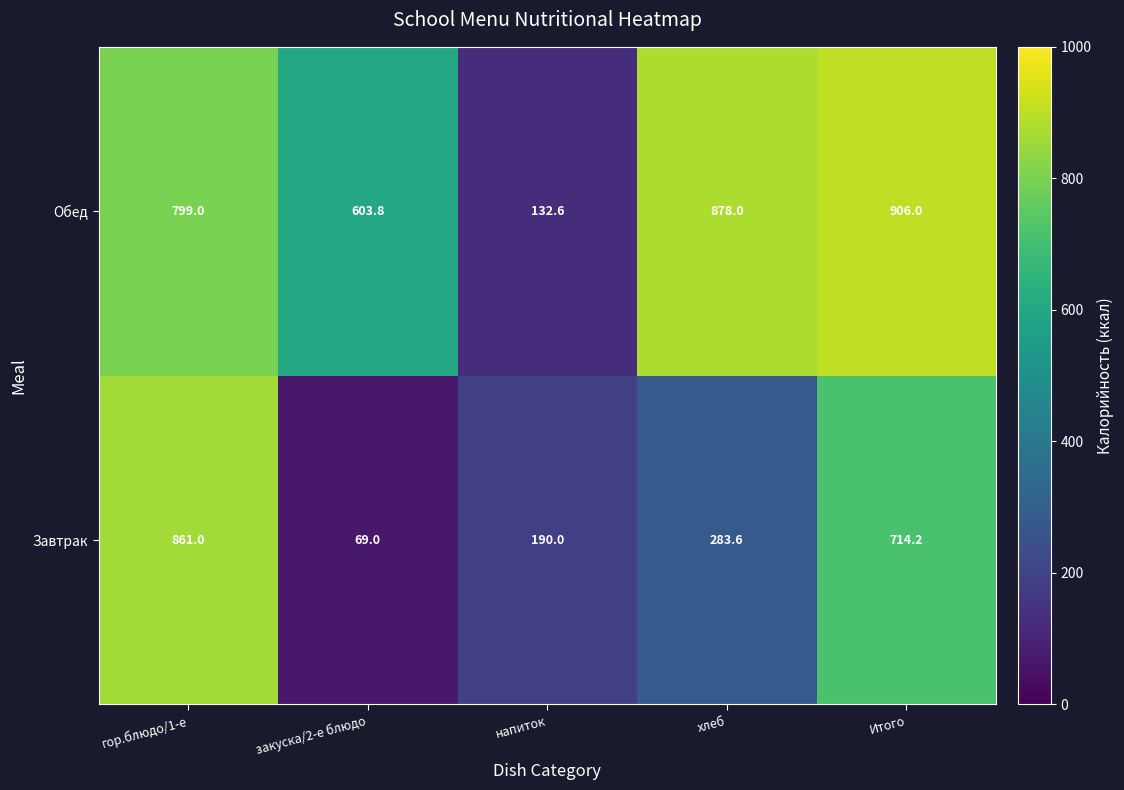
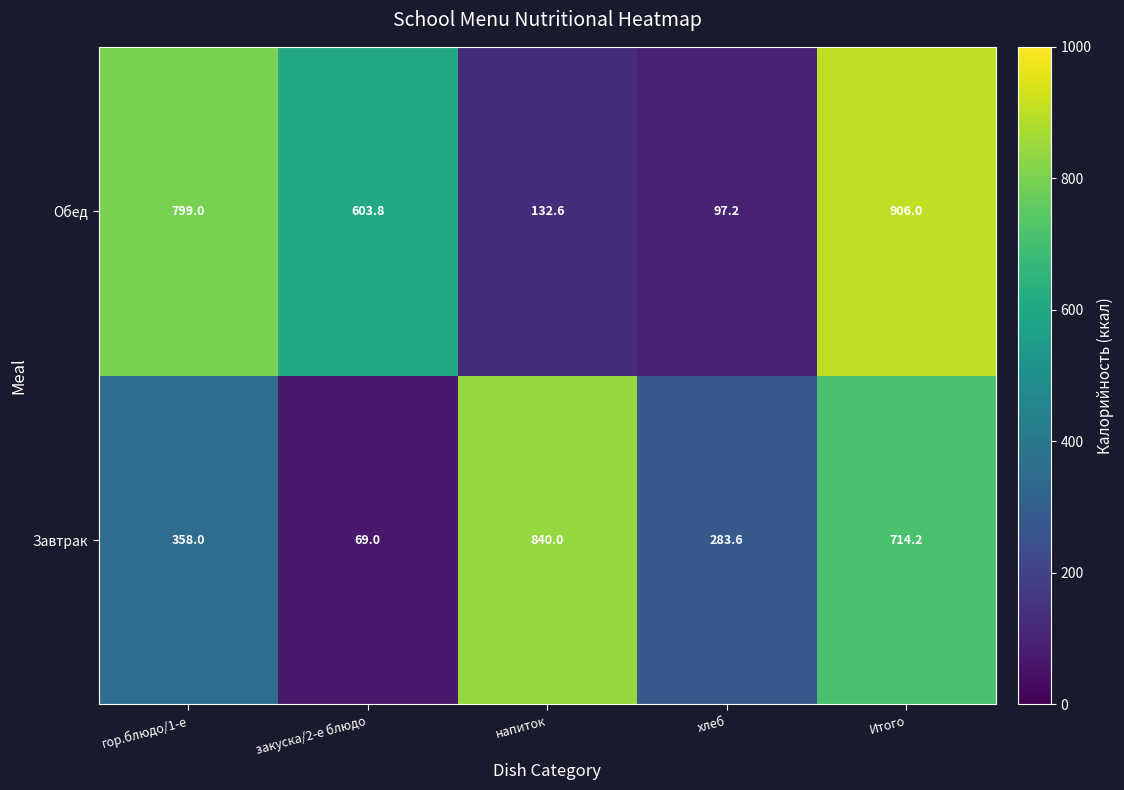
Обед, хлеб: 878.0 -> 97.2
Завтрак, гор.блюдо/1-е: 861.0 -> 358.0
Завтрак, напиток: 190.0 -> 840.0
